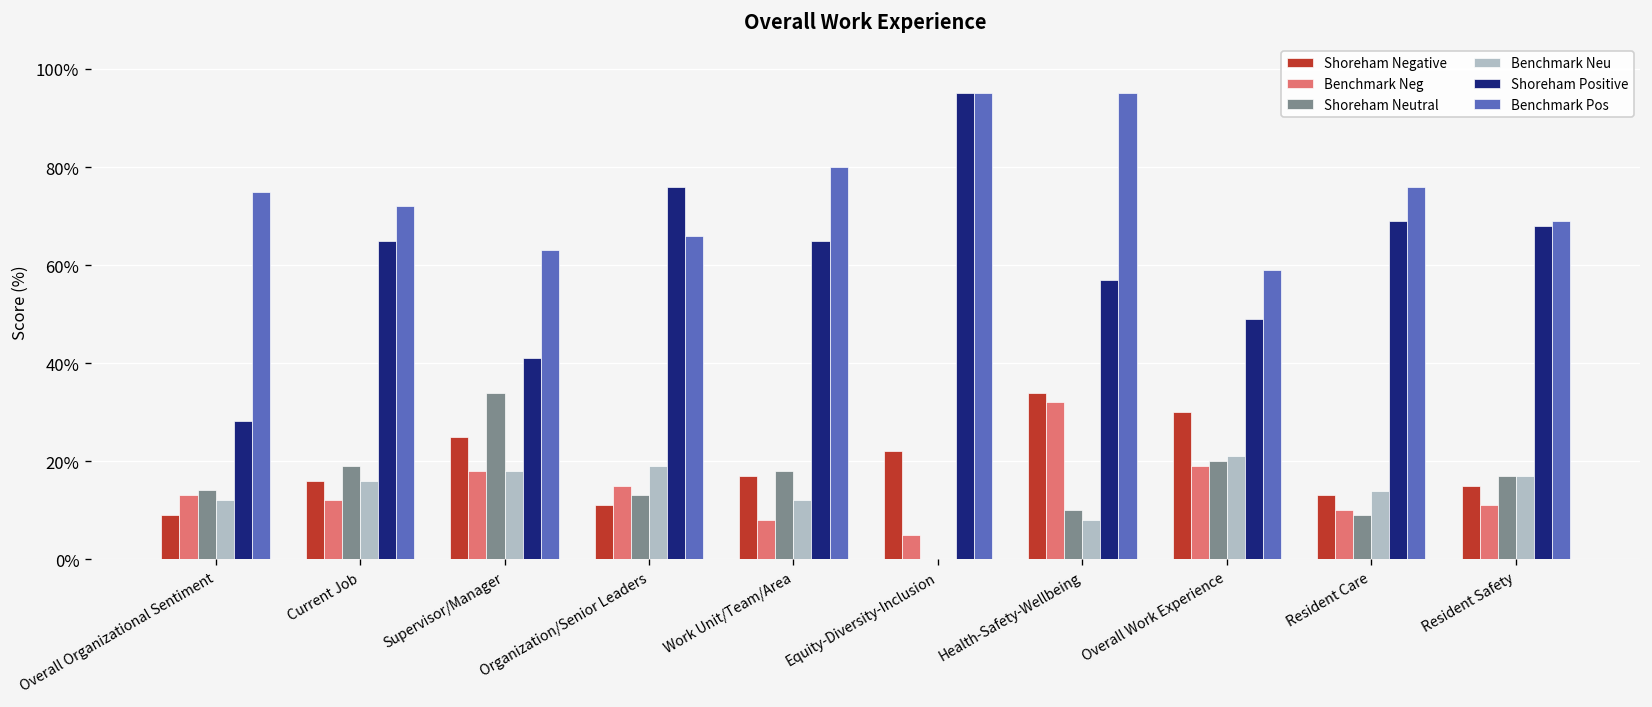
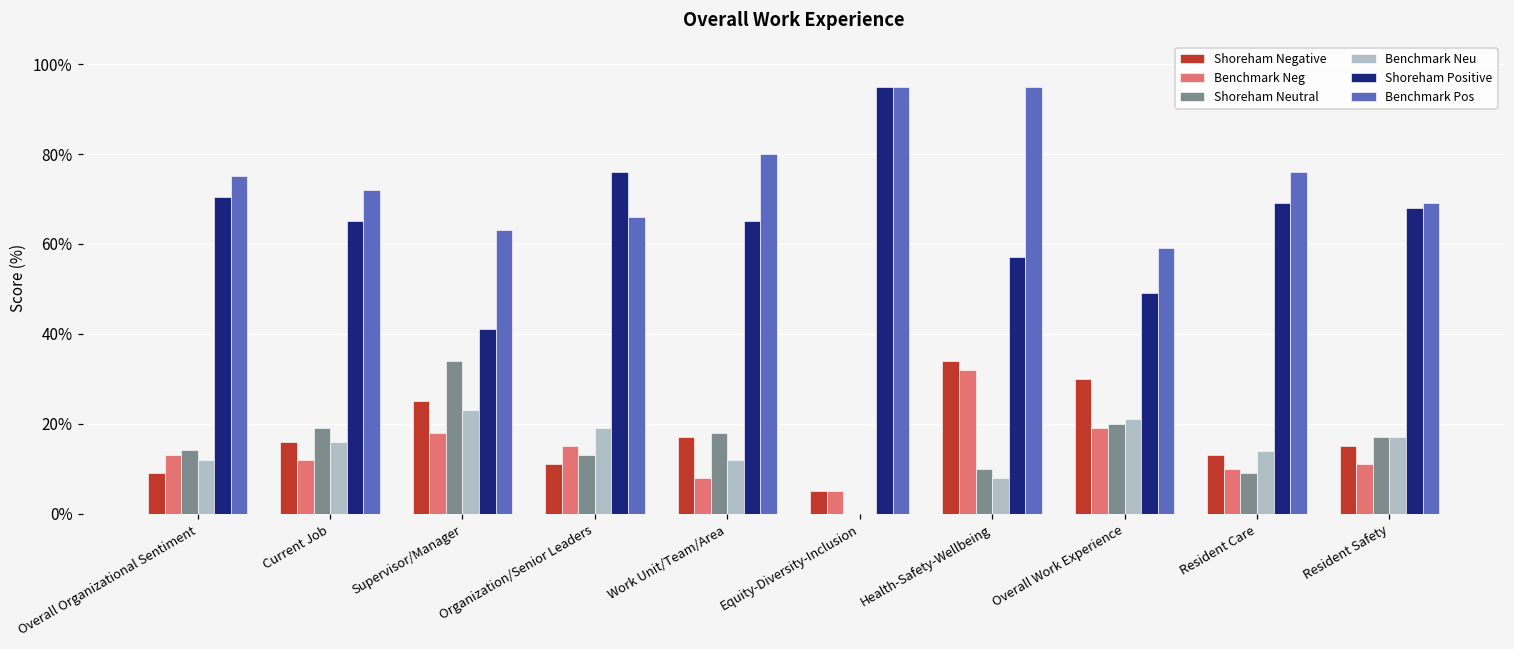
Shoreham Positive, Overall Organizational Sentiment: 28% -> 70%
Benchmark Neu, Supervisor/Manager: 18% -> 23%
Shoreham Negative, Equity-Diversity-Inclusion: 22% -> 5%
